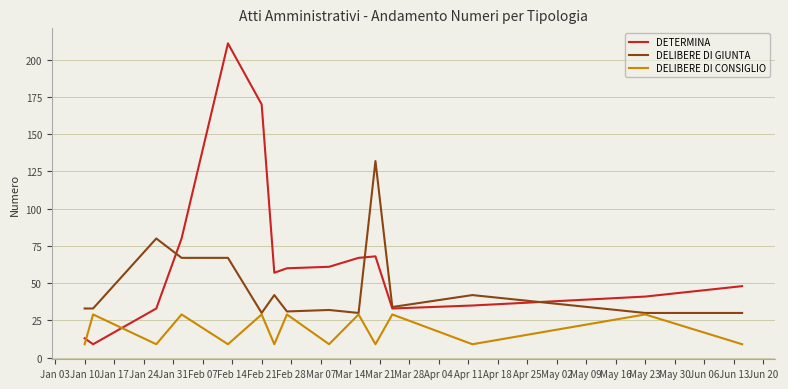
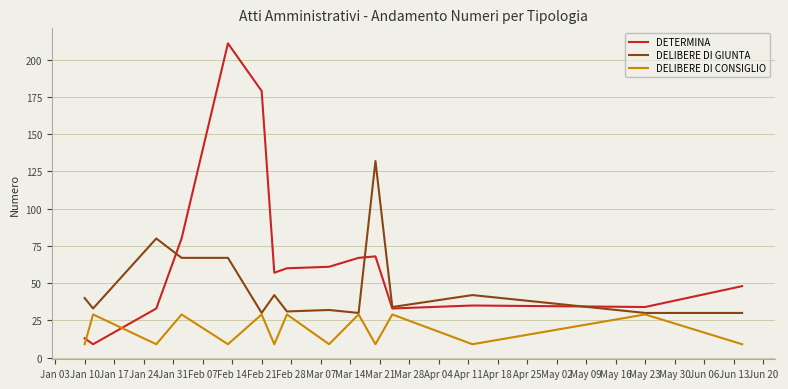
DELIBERE DI GIUNTA, Jan 10: 33 -> 40
DETERMINA, Feb 21: 170 -> 179
DETERMINA, May 23: 41 -> 34
